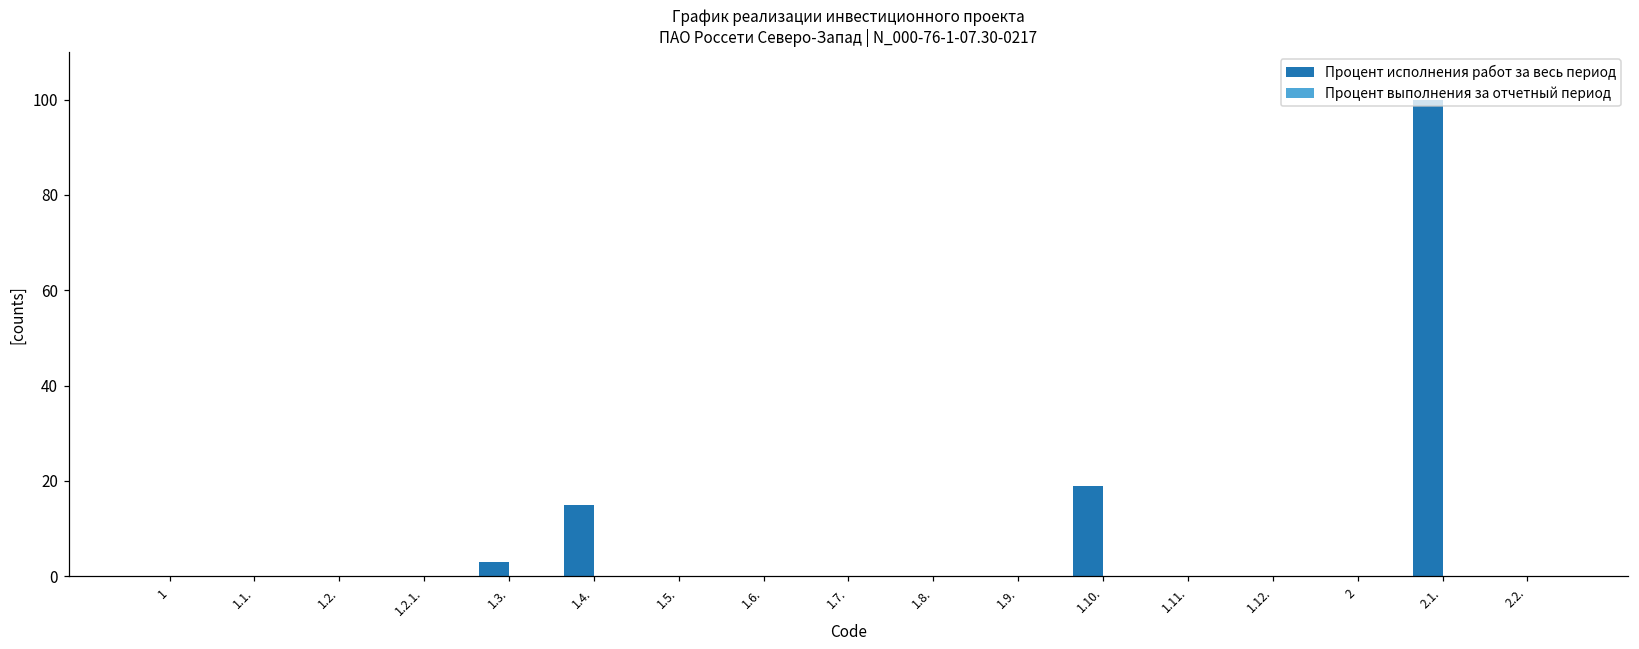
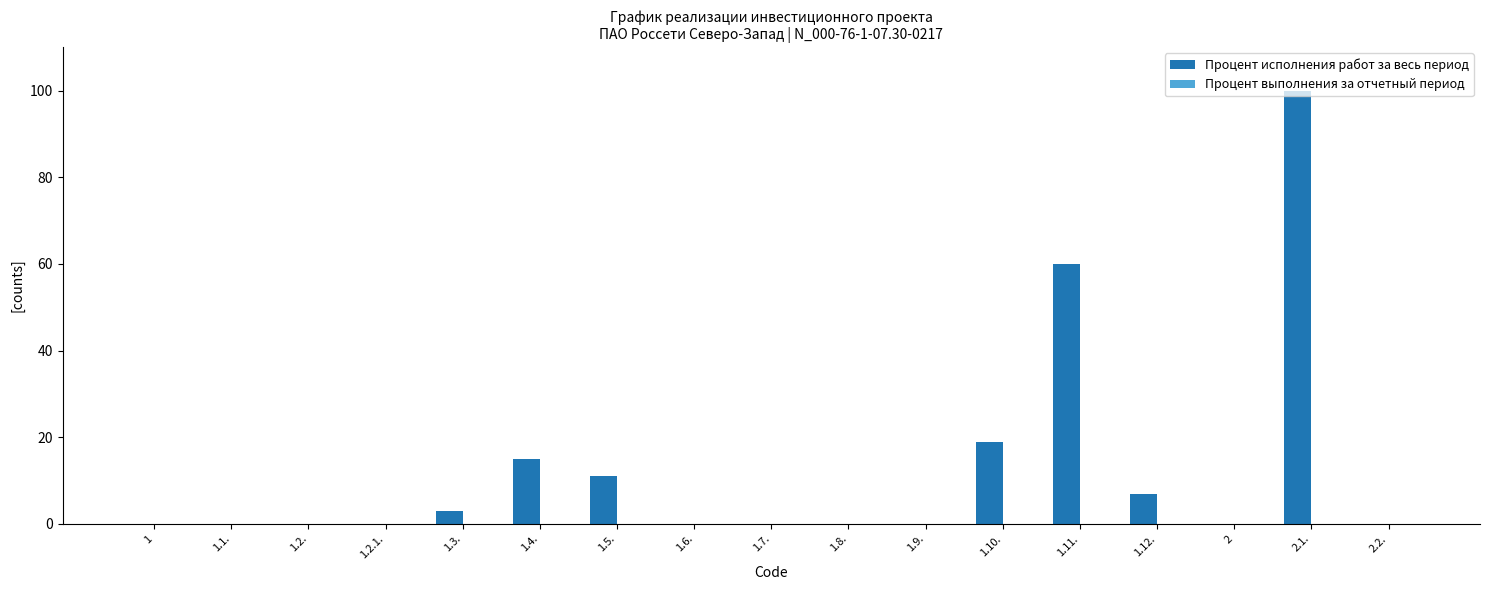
Процент исполнения работ за весь период, 1.5.: 0 -> 11
Процент исполнения работ за весь период, 1.11.: 0 -> 60
Процент исполнения работ за весь период, 1.12.: 0 -> 7
